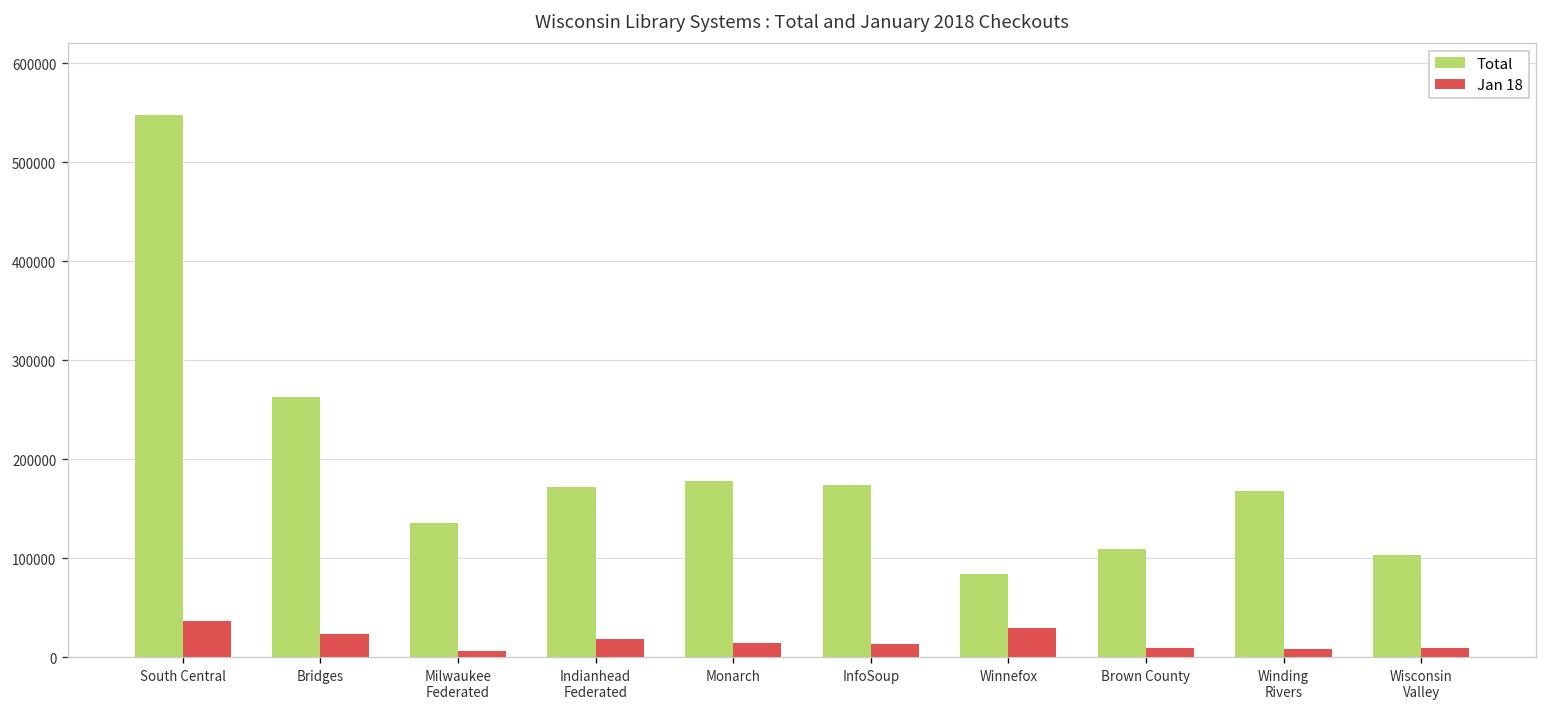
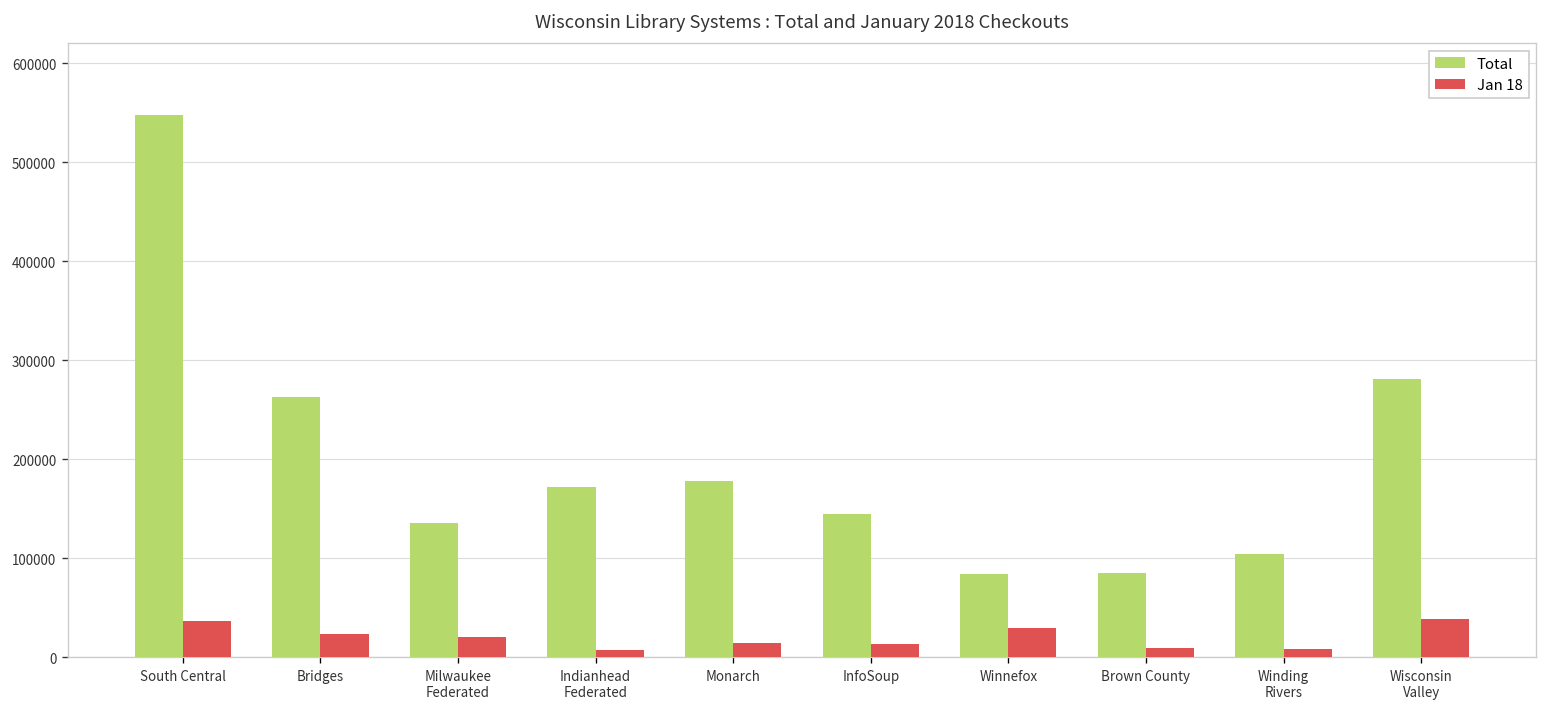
Jan 18, Milwaukee Federated: 10000 -> 20000
Jan 18, Indianhead Federated: 20000 -> 10000
Total, InfoSoup: 170000 -> 150000
Total, Brown County: 110000 -> 90000
Total, Winding Rivers: 170000 -> 100000
Total, Wisconsin Valley: 100000 -> 280000
Jan 18, Wisconsin Valley: 10000 -> 40000
